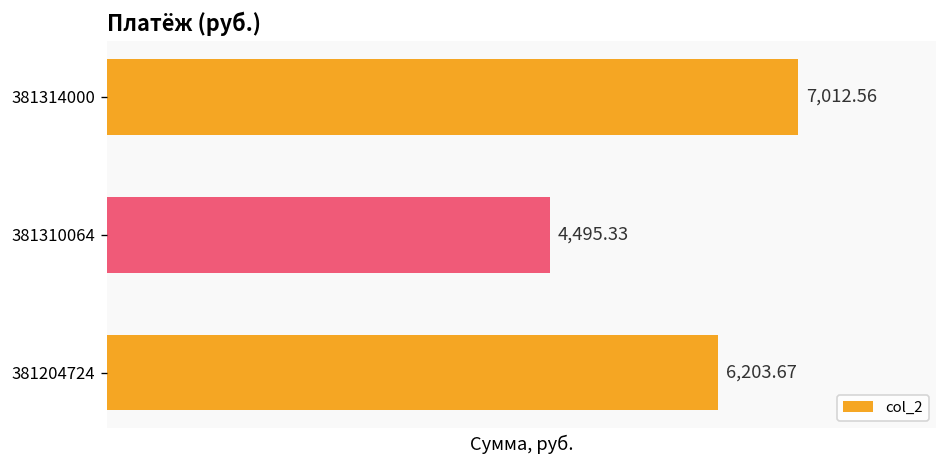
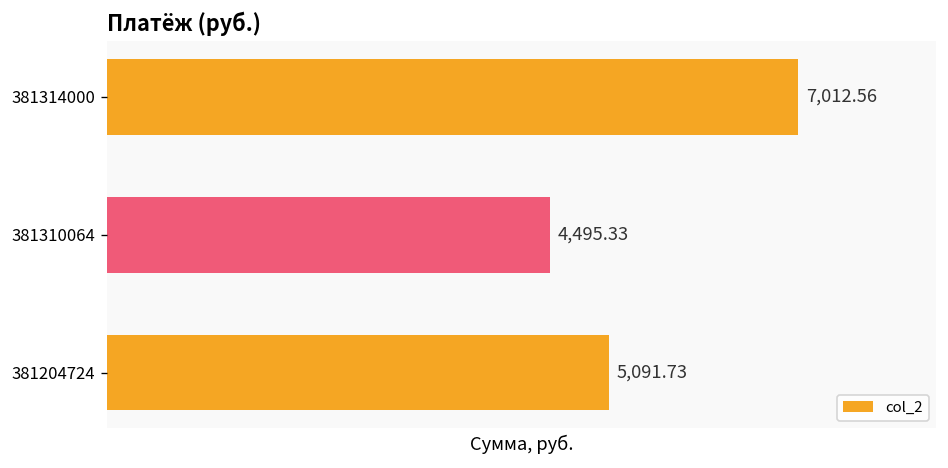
381204724: 6,203.67 -> 5,091.73
